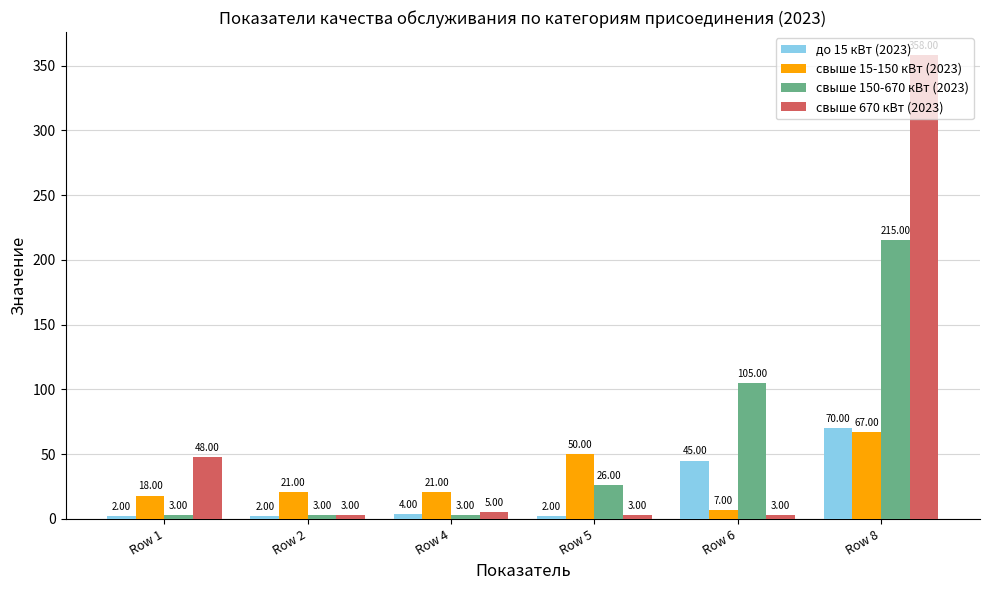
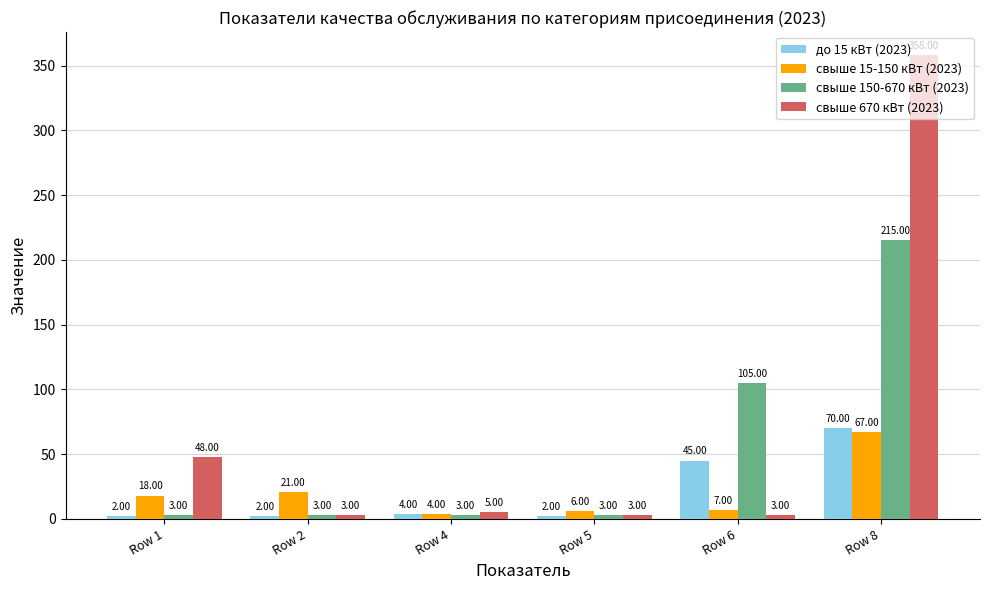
свыше 15-150 кВт (2023), Row 4: 21.00 -> 4.00
свыше 15-150 кВт (2023), Row 5: 50.00 -> 6.00
свыше 150-670 кВт (2023), Row 5: 26.00 -> 3.00
